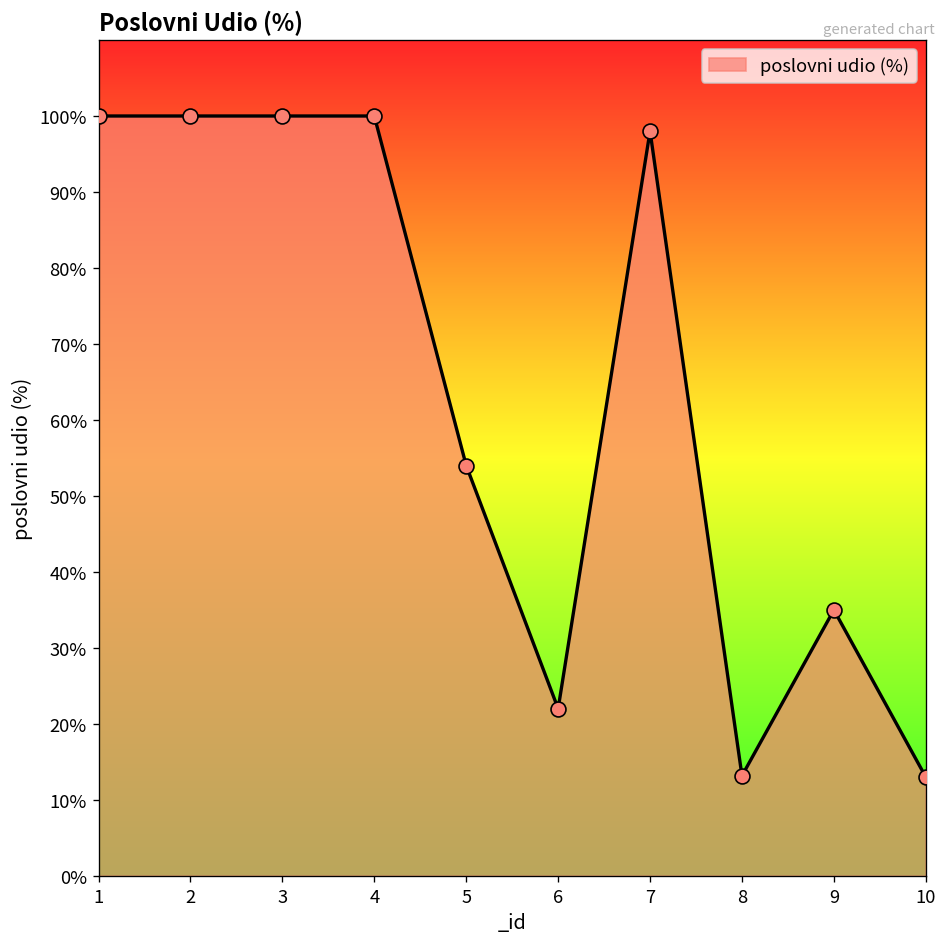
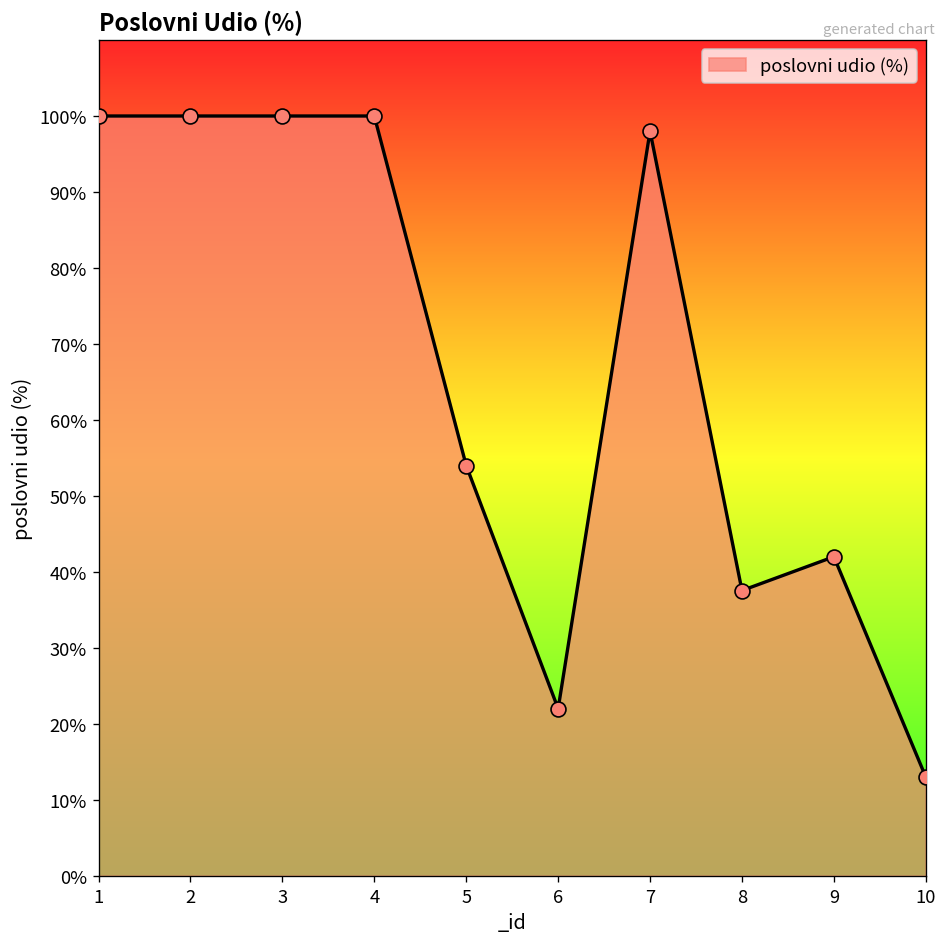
8: 13% -> 38%
9: 35% -> 42%
